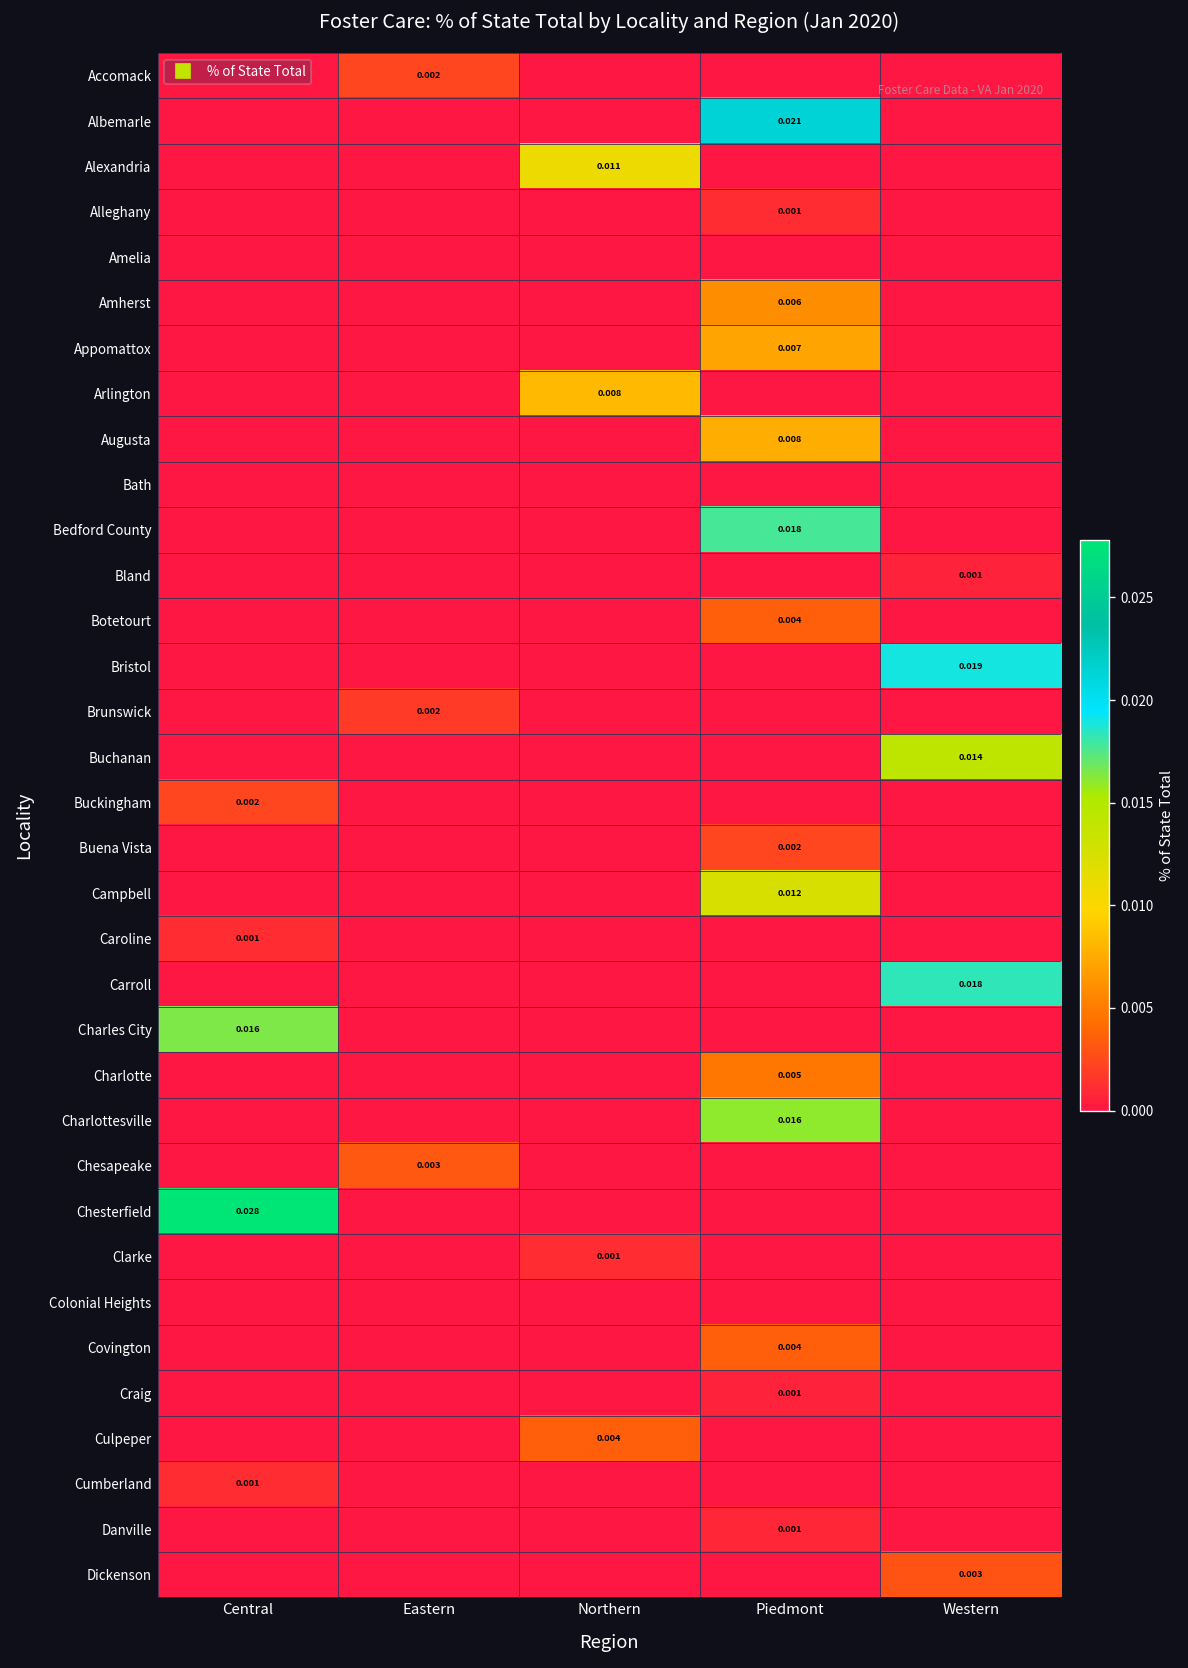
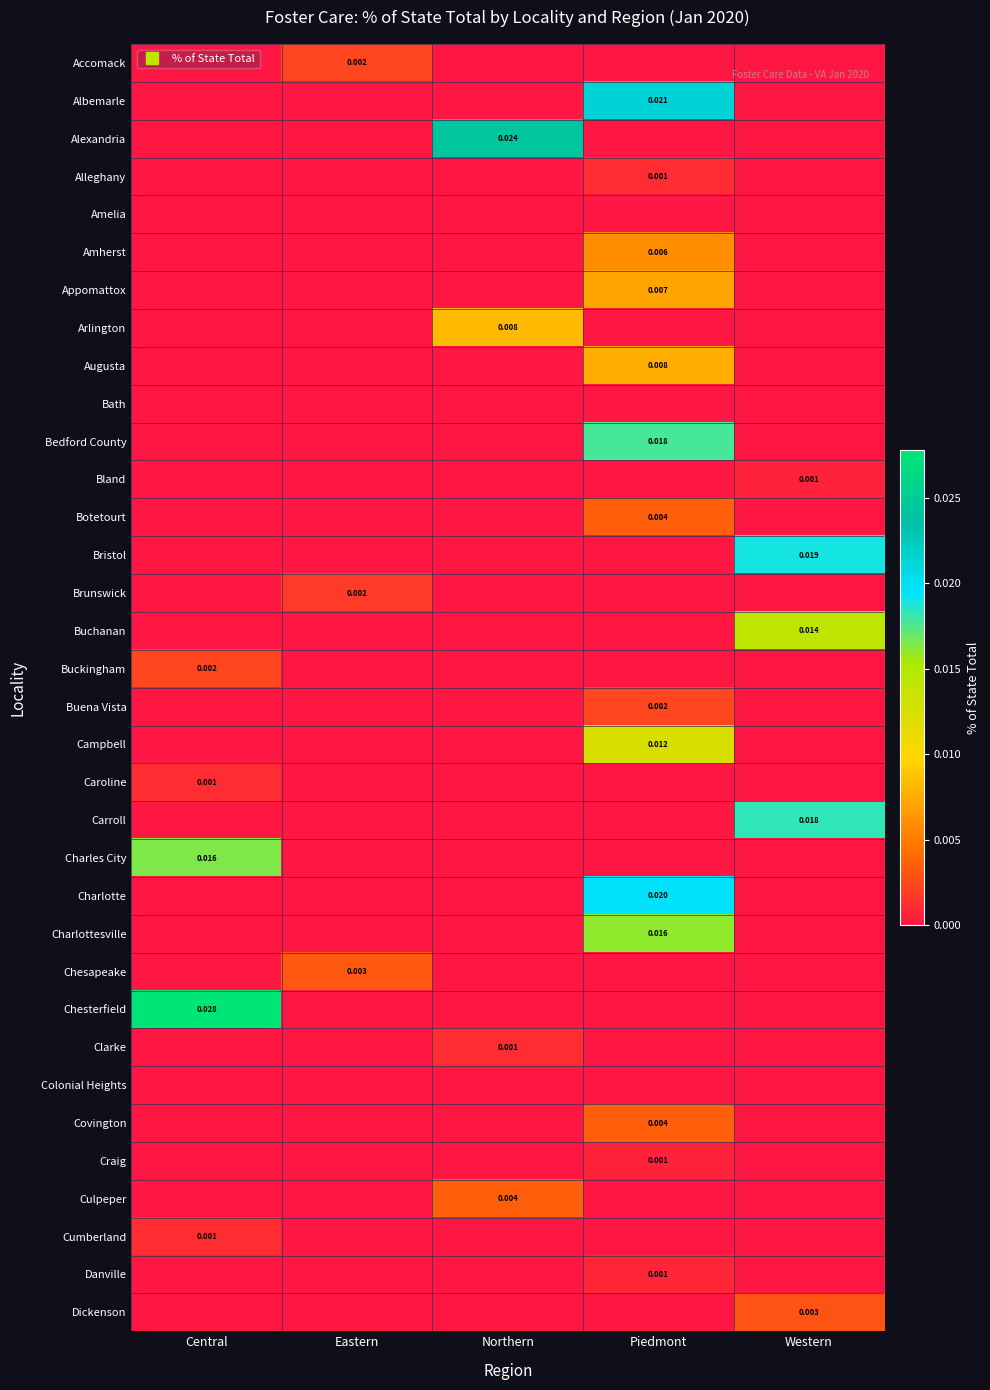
Alexandria, Northern: 0.011 -> 0.024
Charlotte, Piedmont: 0.005 -> 0.020
